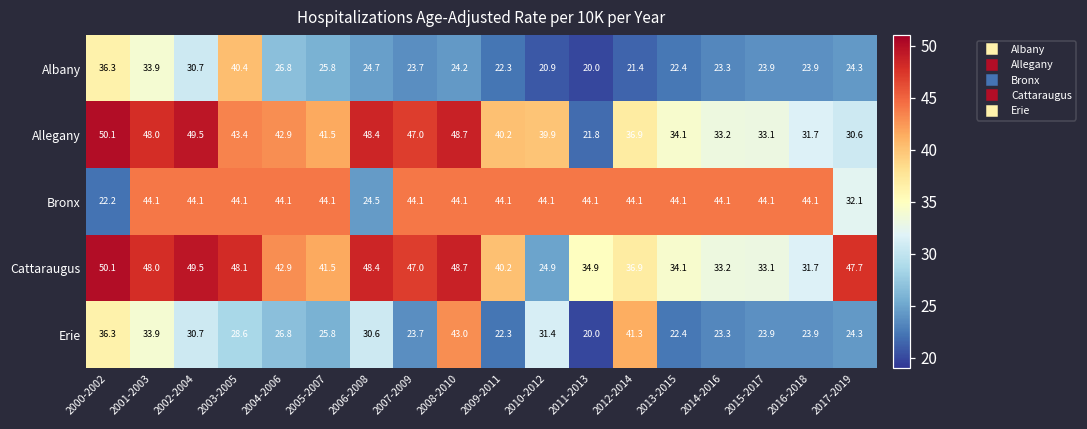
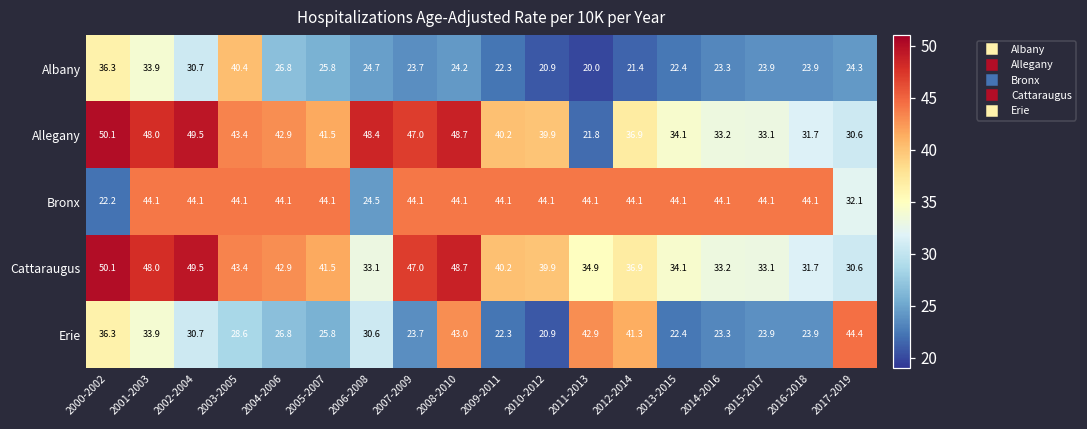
Cattaraugus, 2003-2005: 48.1 -> 43.4
Cattaraugus, 2006-2008: 48.4 -> 33.1
Cattaraugus, 2010-2012: 24.9 -> 39.9
Cattaraugus, 2017-2019: 47.7 -> 30.6
Erie, 2010-2012: 31.4 -> 20.9
Erie, 2011-2013: 20.0 -> 42.9
Erie, 2017-2019: 24.3 -> 44.4
